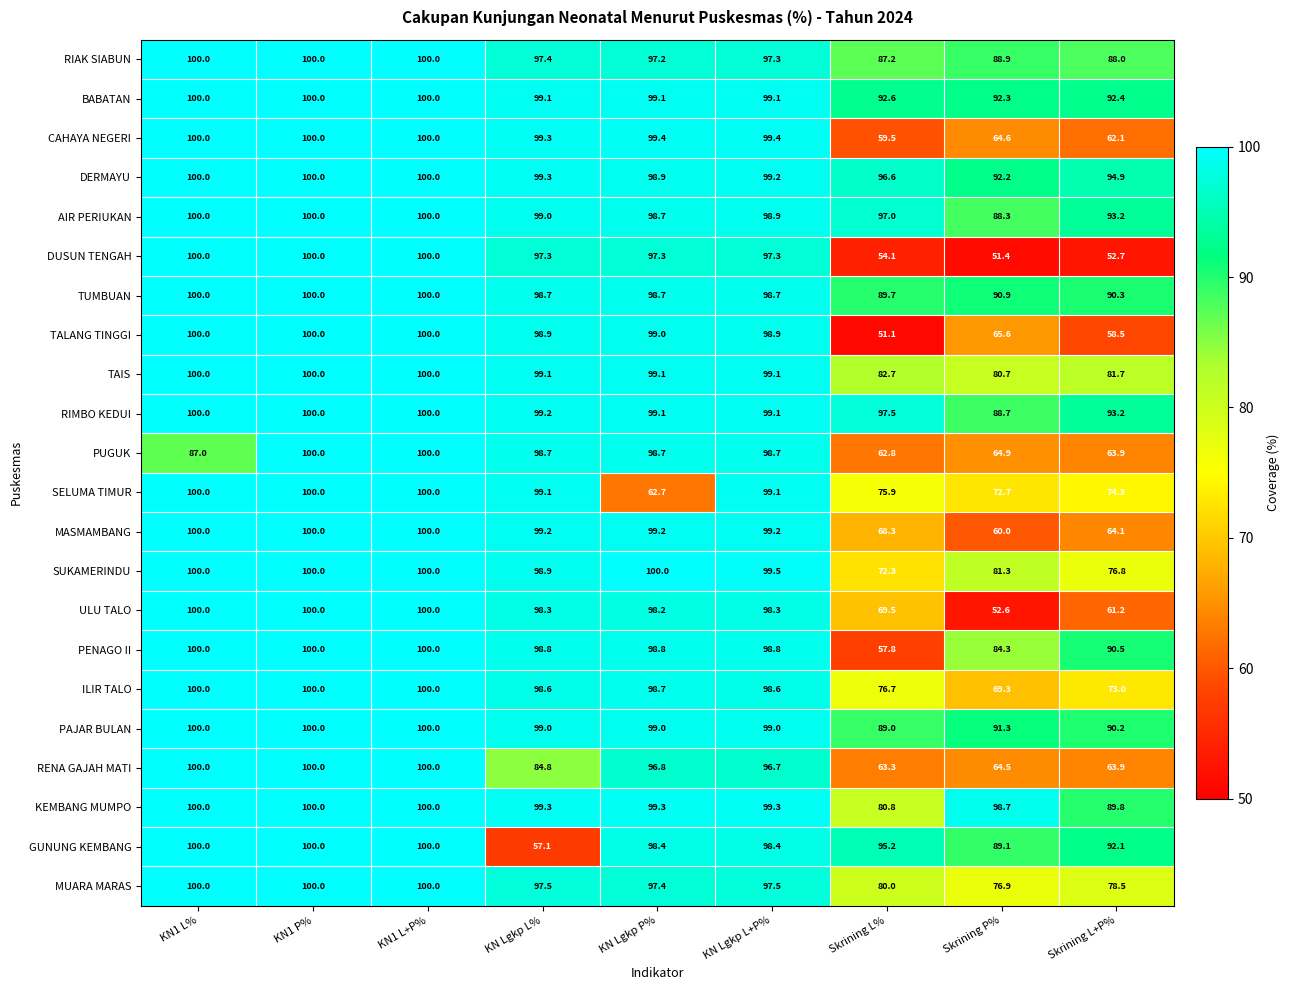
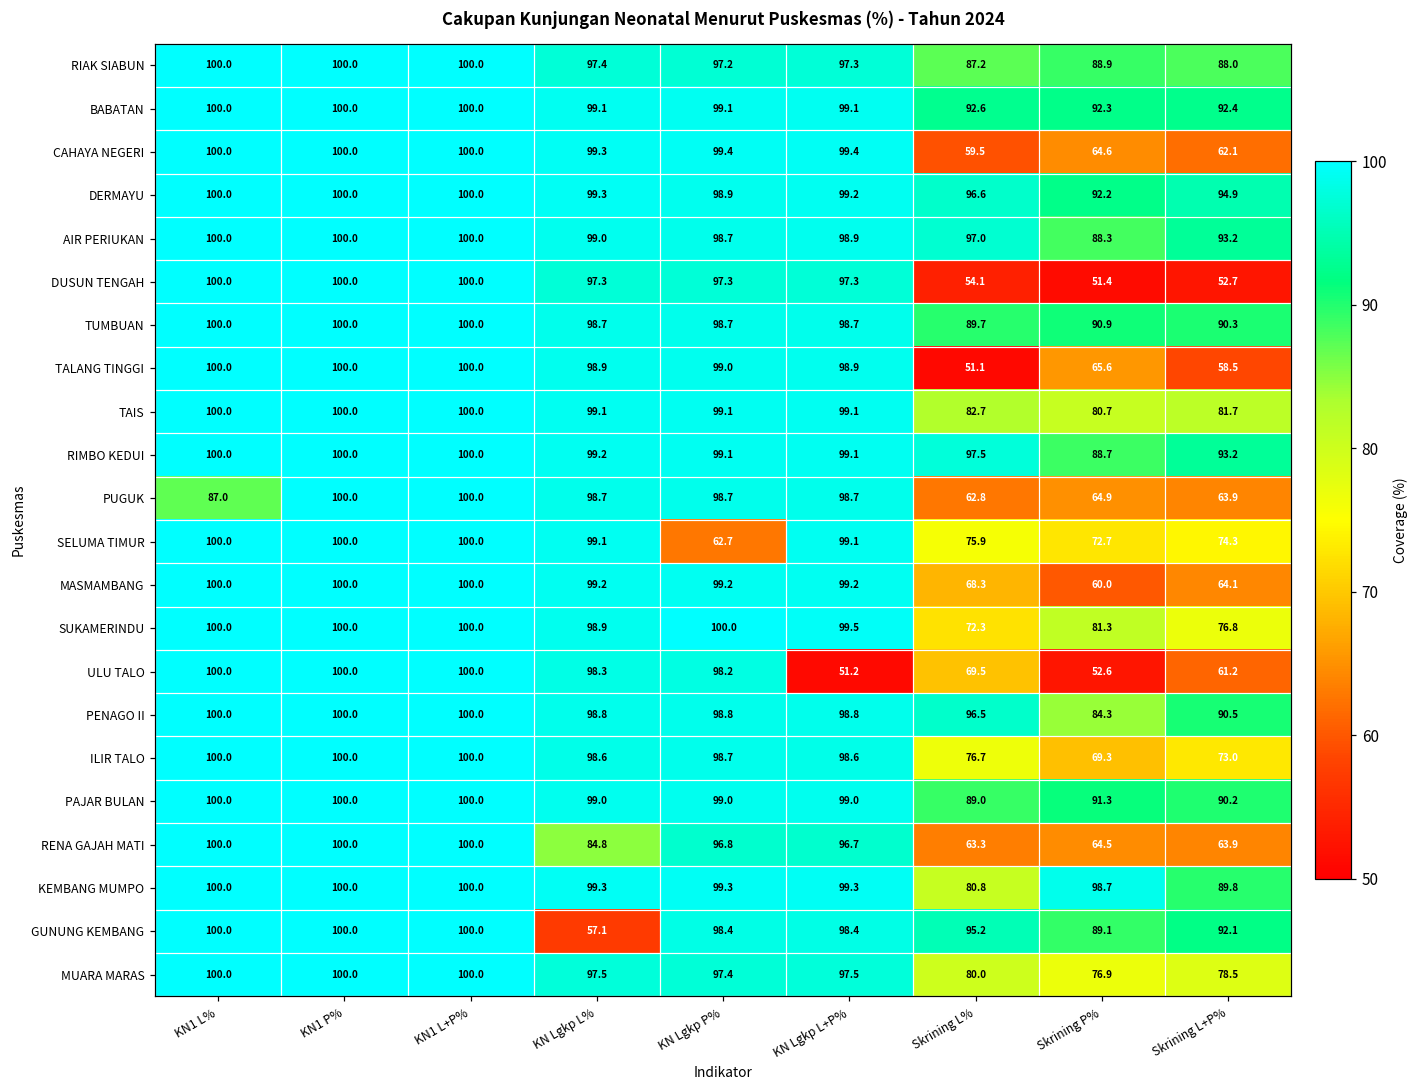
ULU TALO, KN Lgkp L+P%: 98.3 -> 51.2
PENAGO II, Skrining L%: 57.8 -> 96.5
